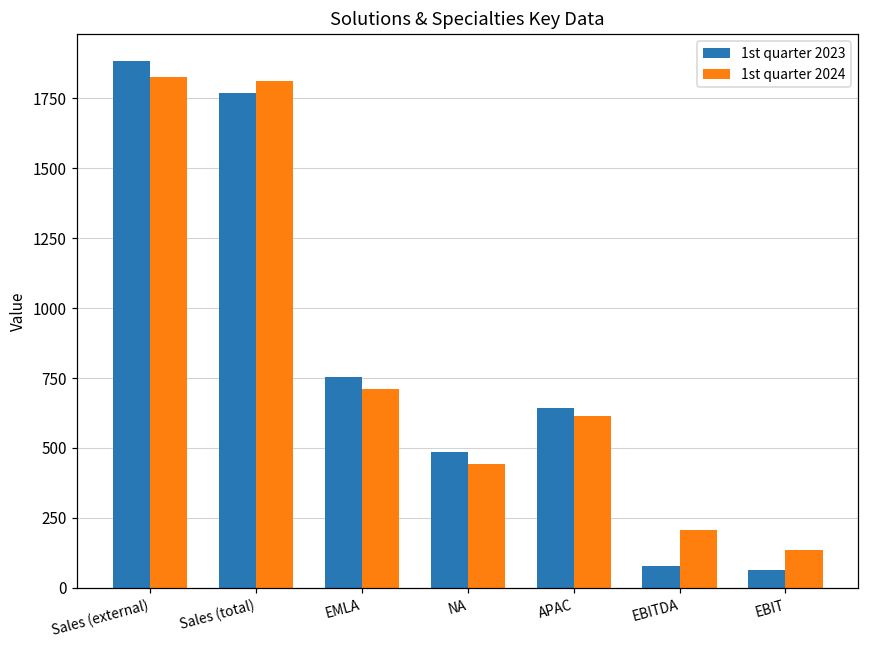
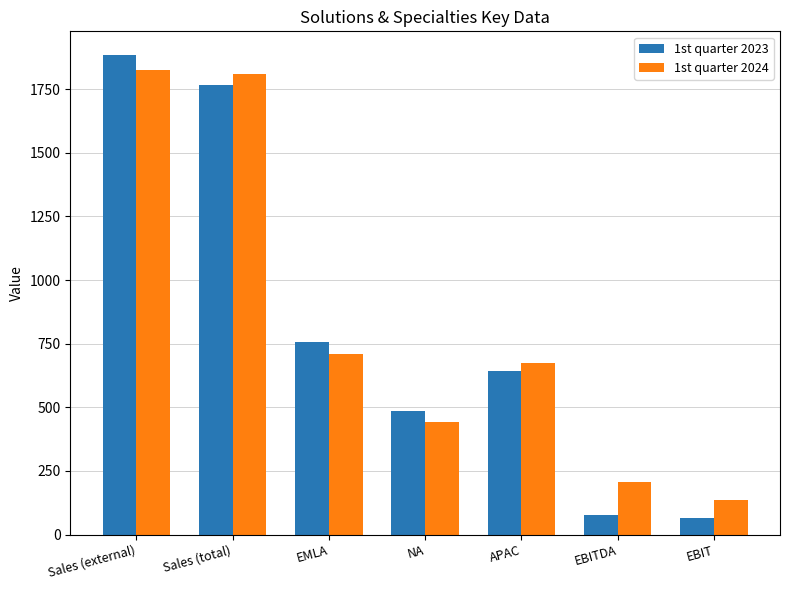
1st quarter 2024, APAC: 610 -> 670
